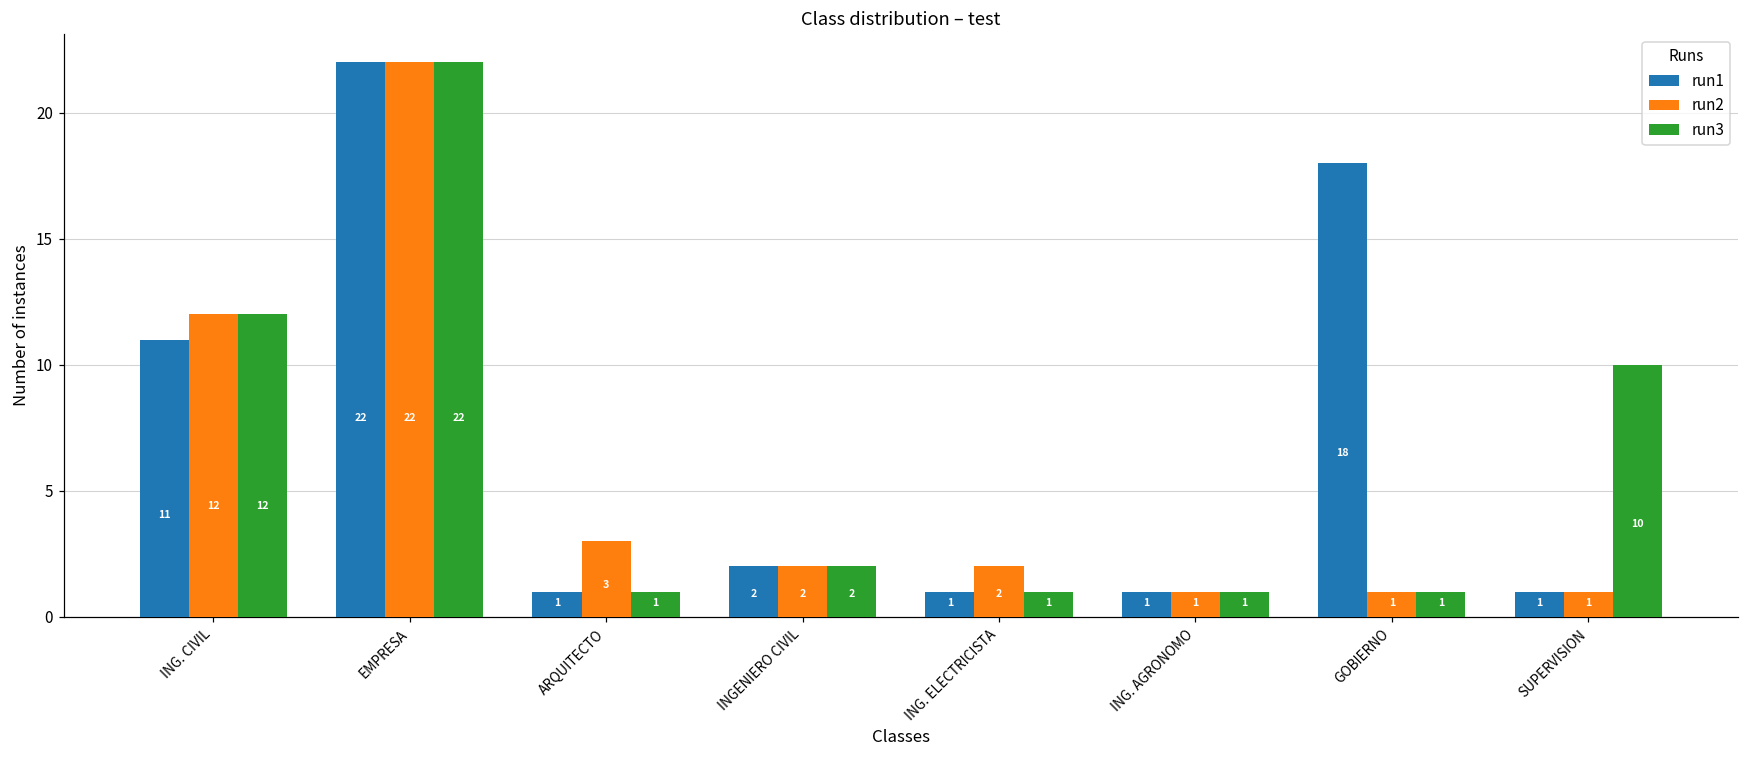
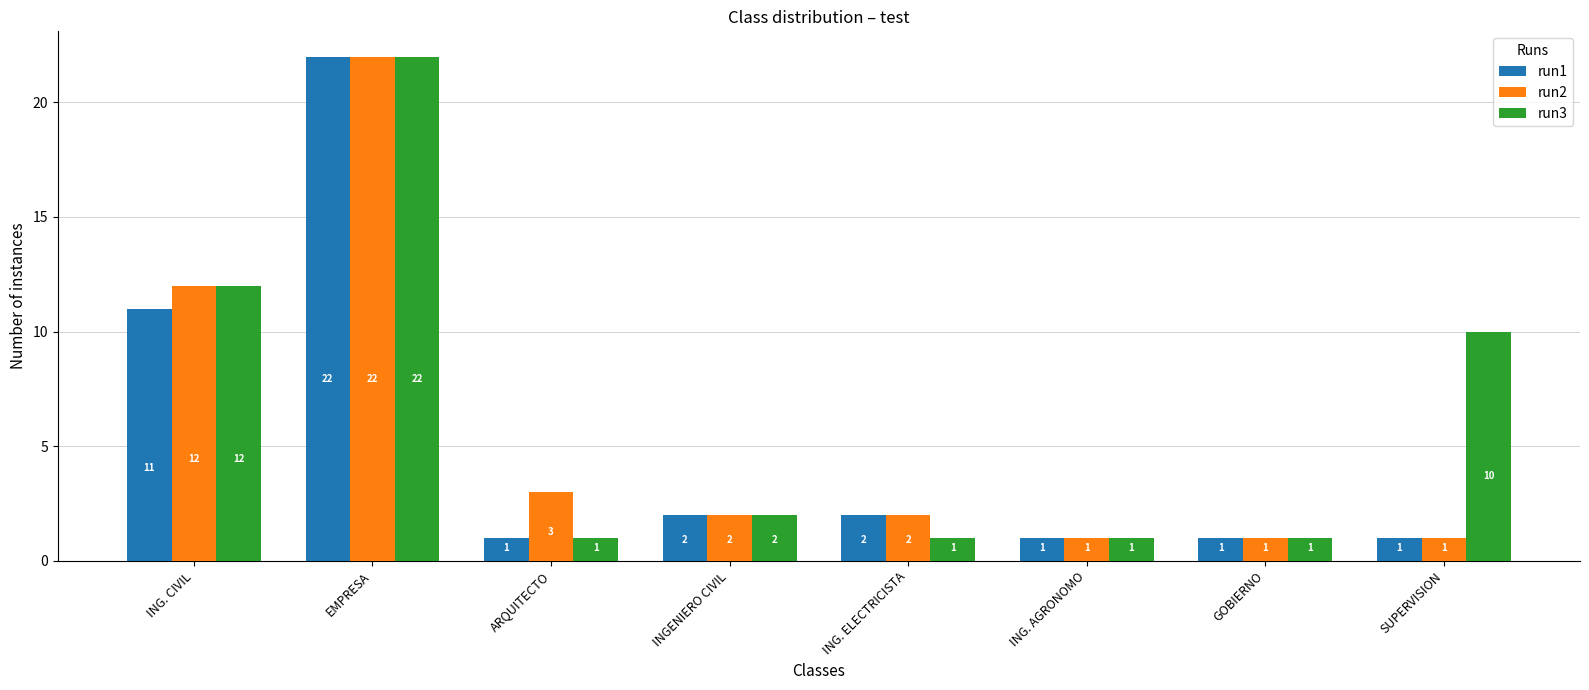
run1, ING. ELECTRICISTA: 1 -> 2
run1, GOBIERNO: 18 -> 1
